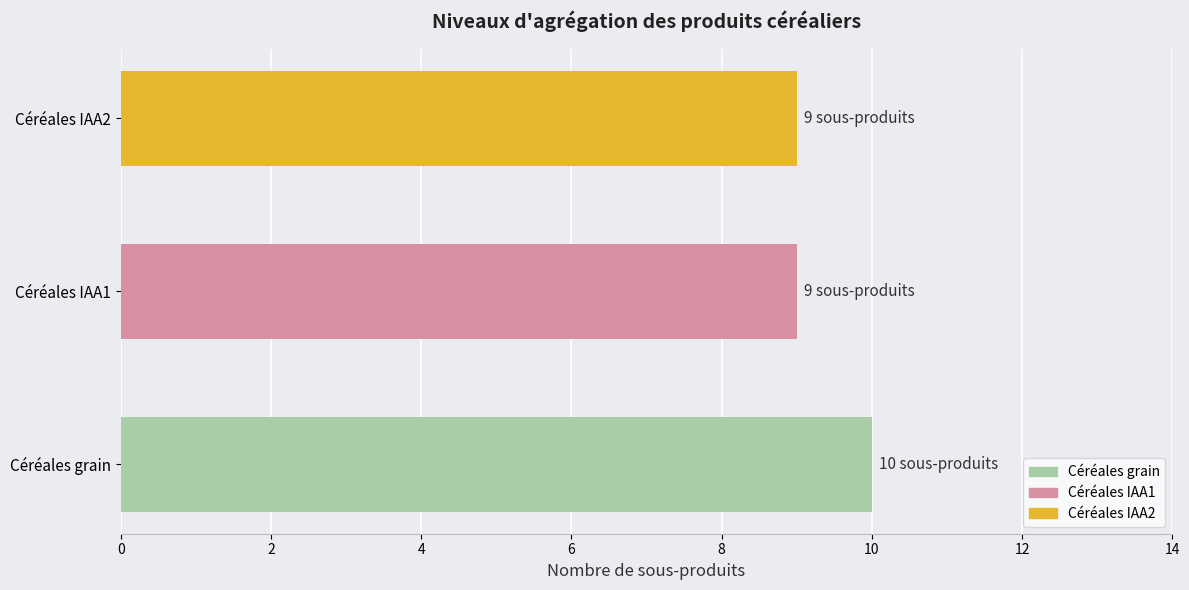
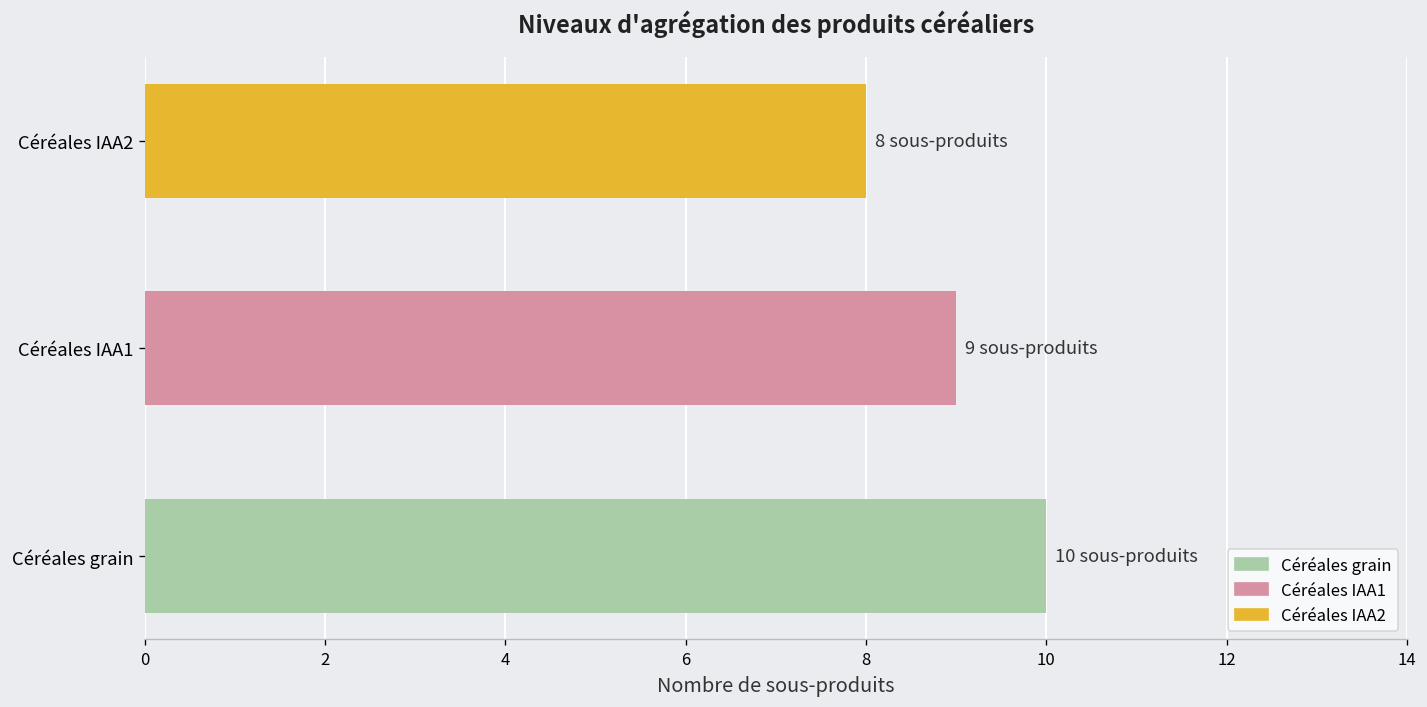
Céréales IAA2: 9 -> 8
